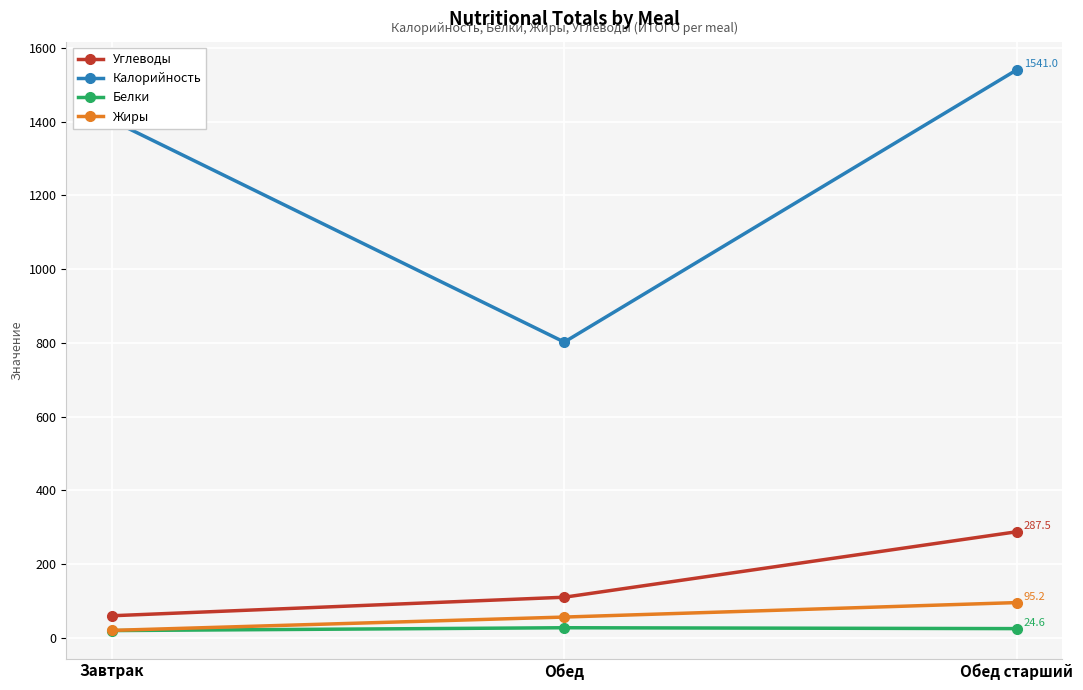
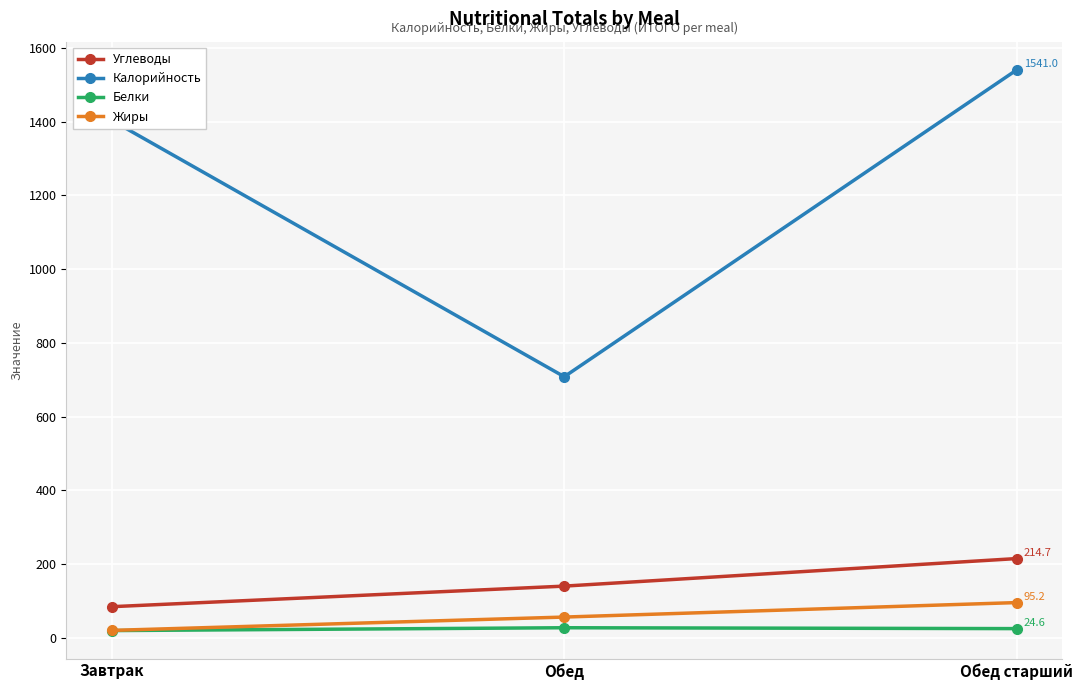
Углеводы, Завтрак: 60 -> 80
Углеводы, Обед: 110 -> 140
Калорийность, Обед: 800 -> 710
Углеводы, Обед старший: 287.5 -> 214.7
